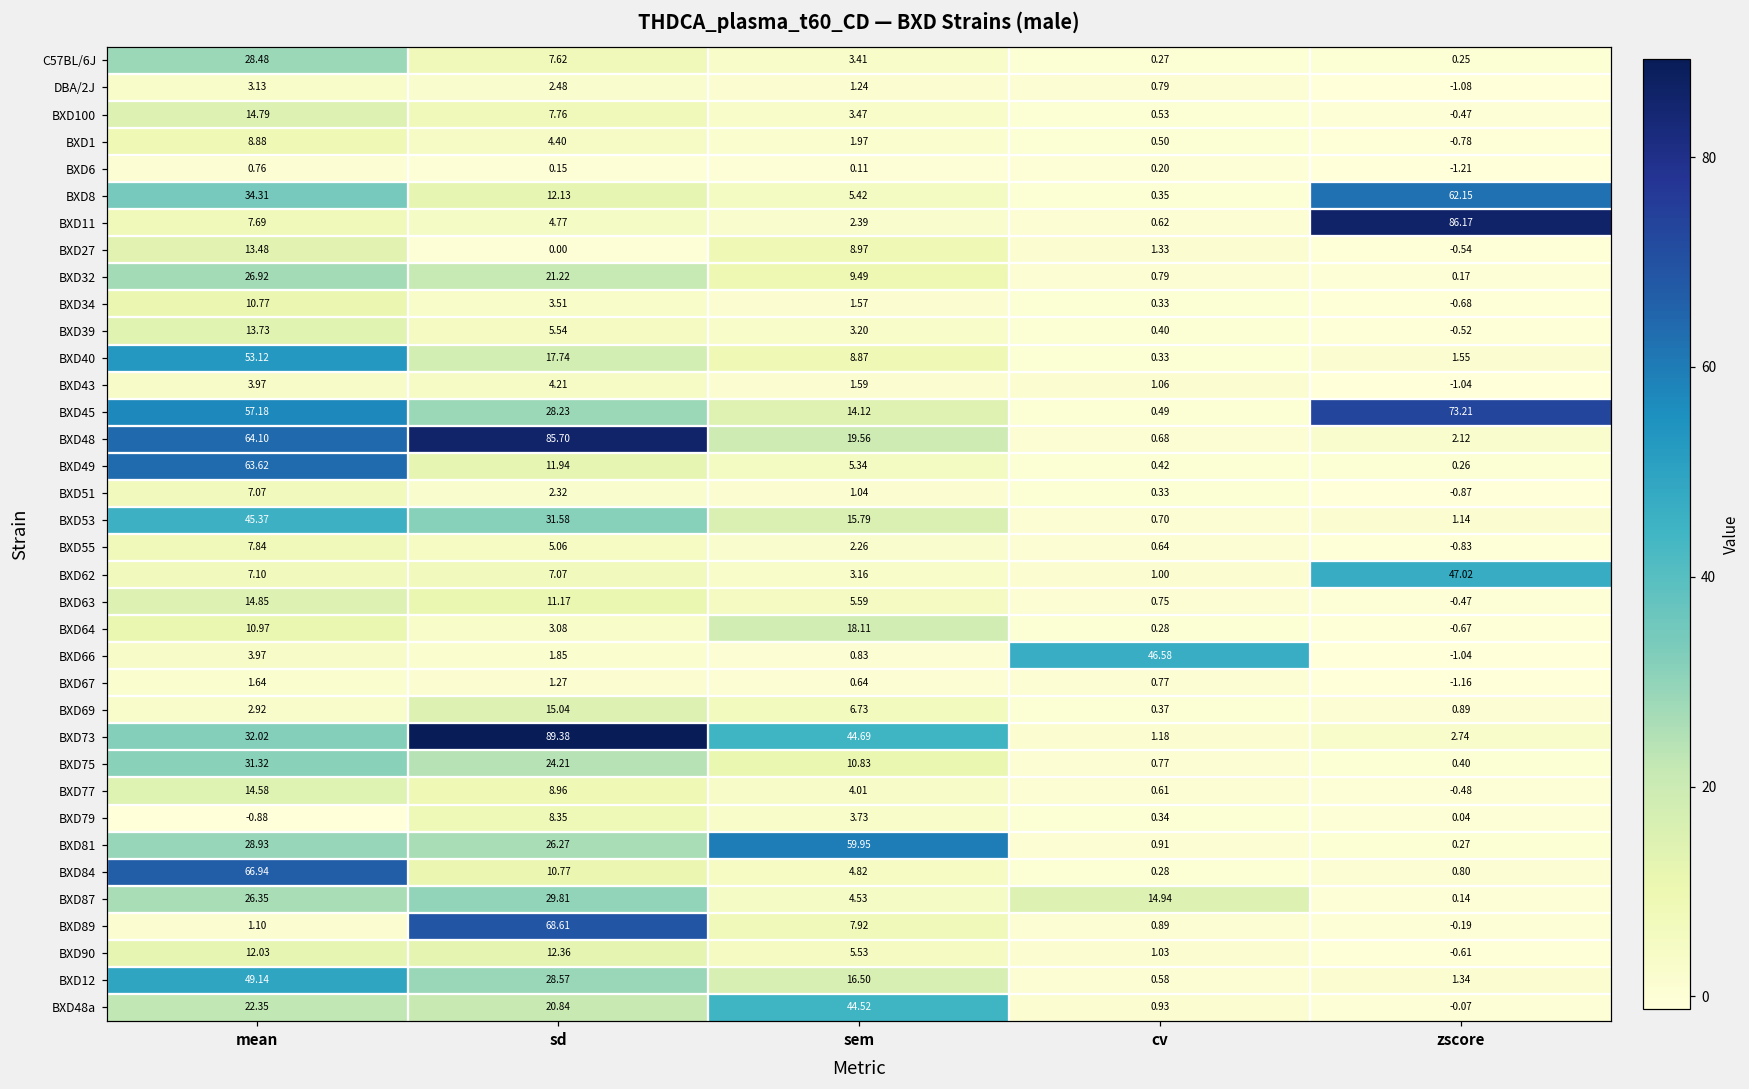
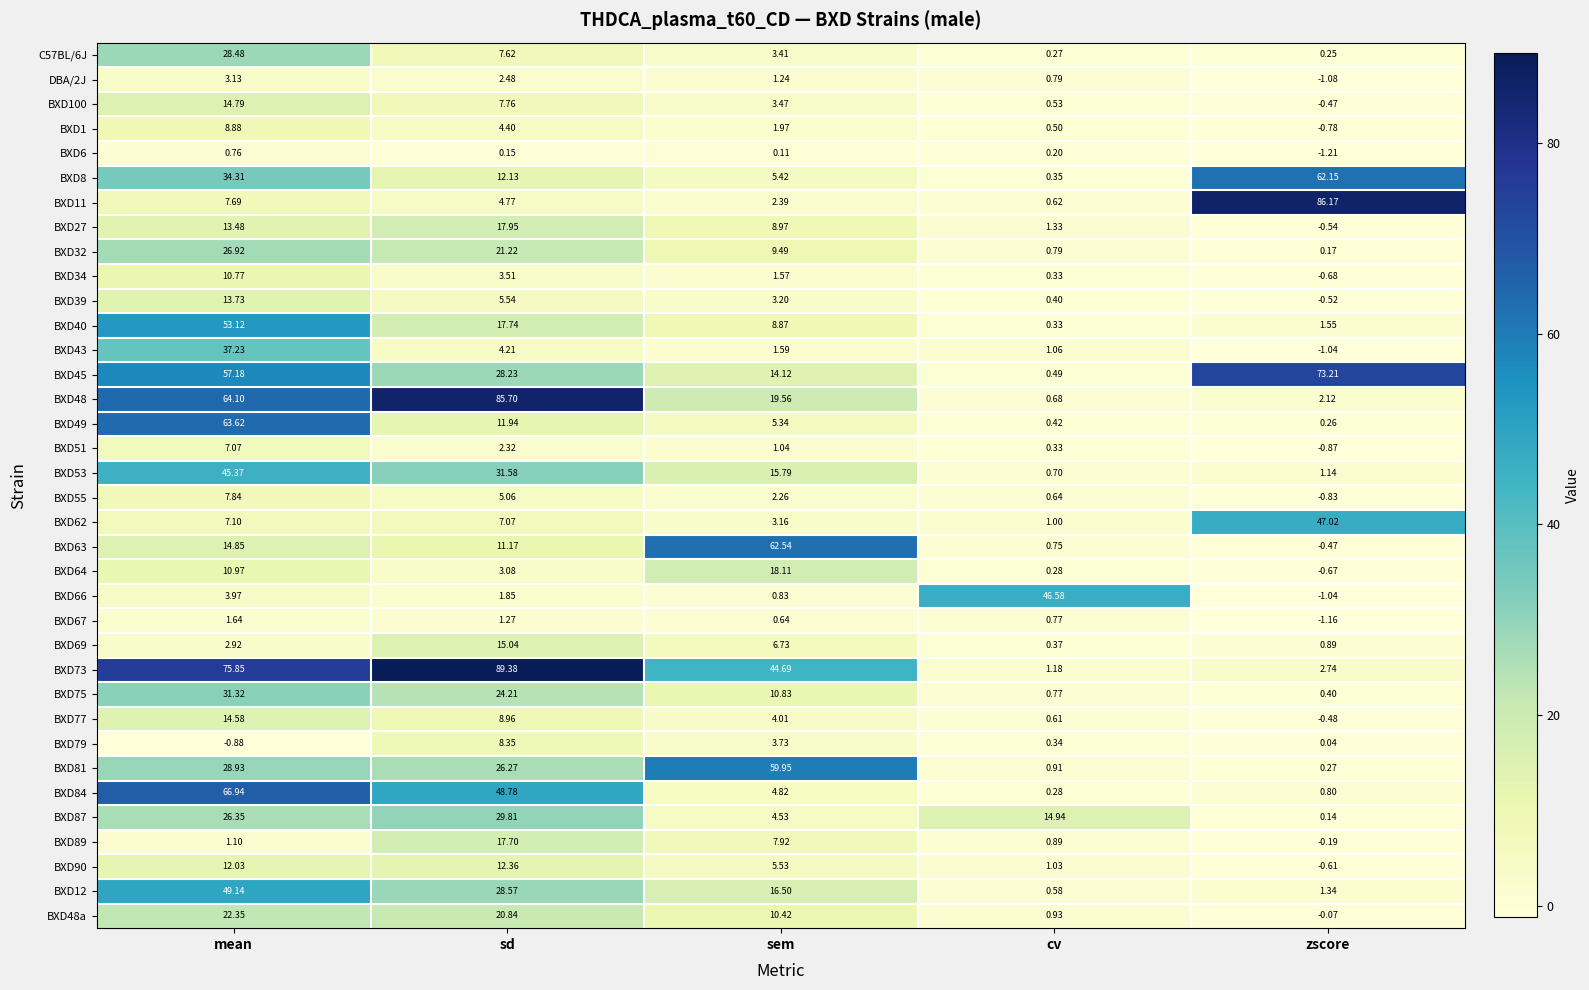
BXD27, sd: 0.00 -> 17.95
BXD43, mean: 3.97 -> 37.23
BXD63, sem: 5.59 -> 62.54
BXD73, mean: 32.02 -> 75.85
BXD84, sd: 10.77 -> 48.78
BXD89, sd: 68.61 -> 17.70
BXD48a, sem: 44.52 -> 10.42
